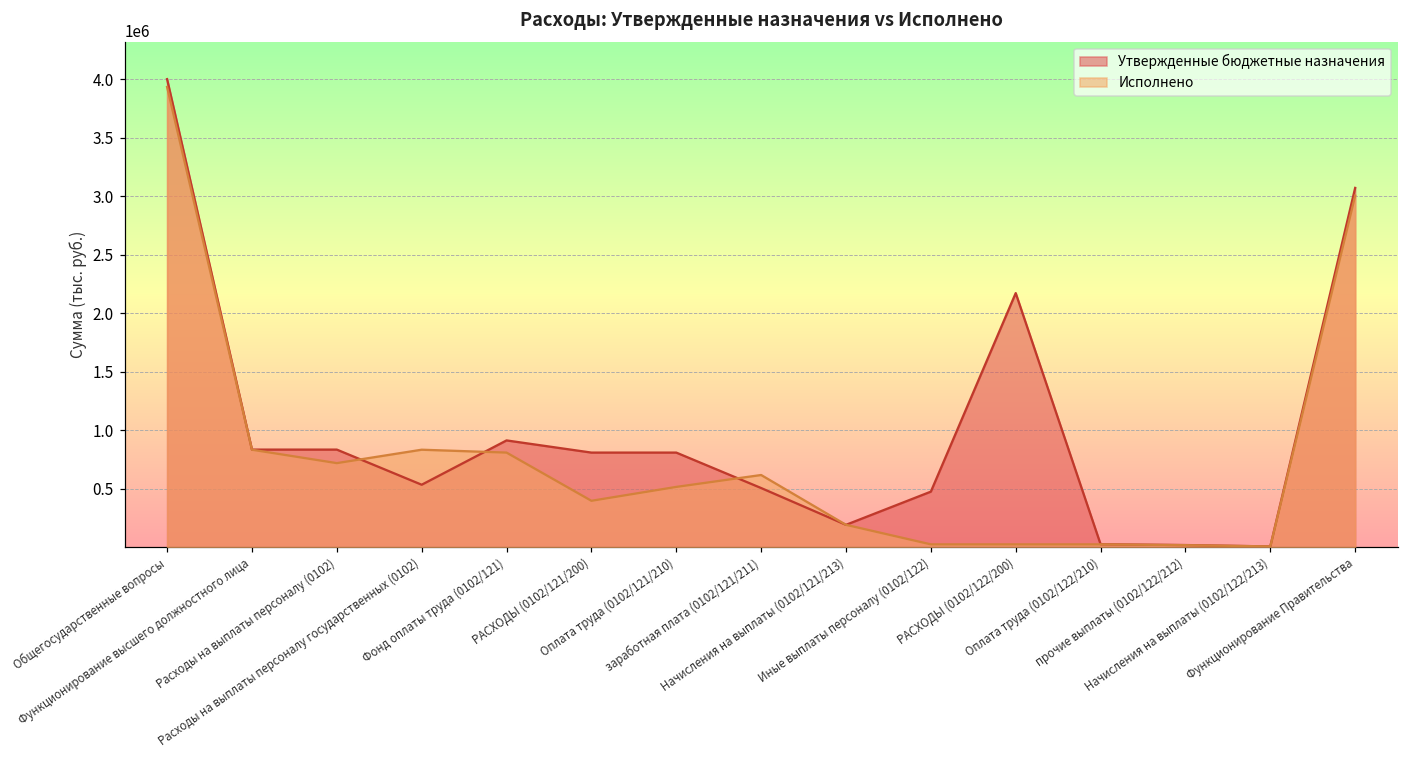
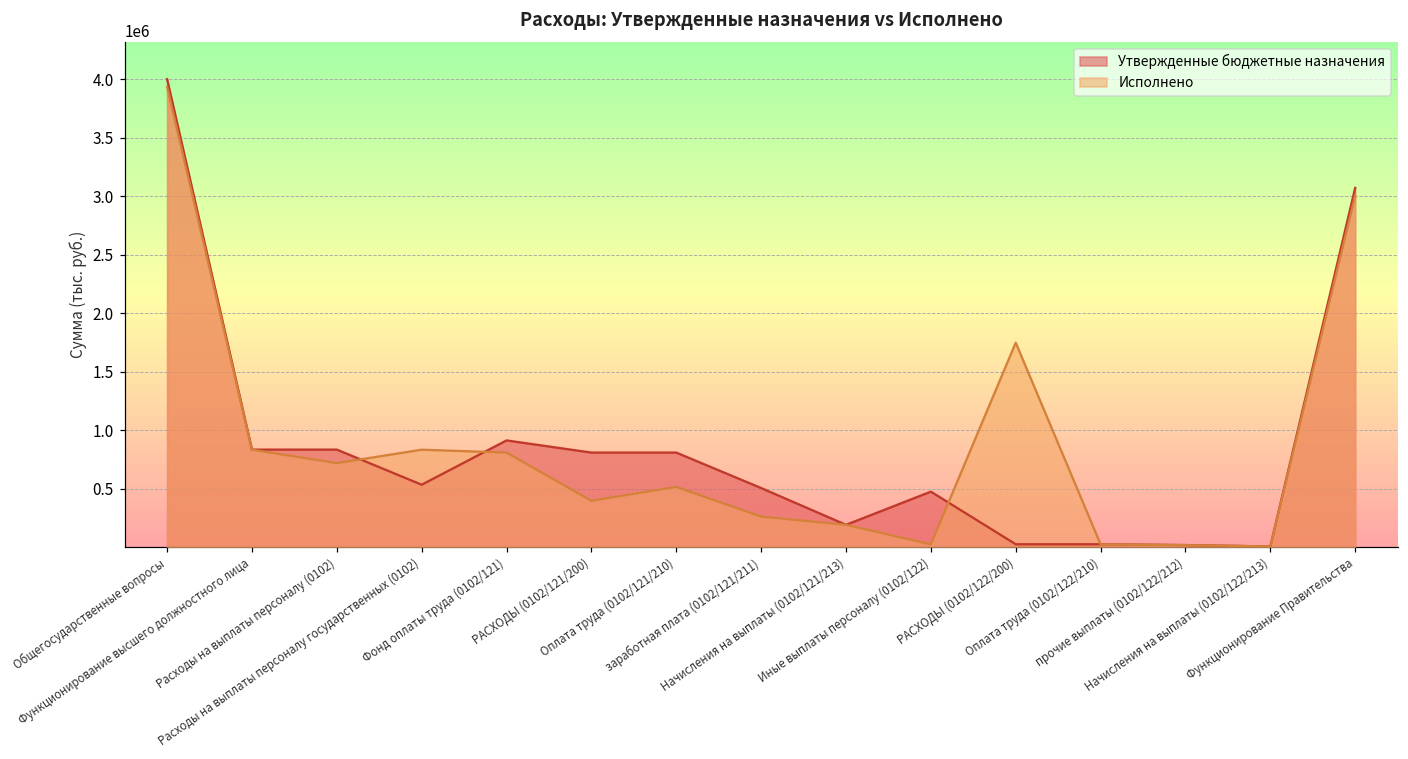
Исполнено, заработная плата (0102/121/211): 620000 -> 260000
Утвержденные бюджетные назначения, РАСХОДЫ (0102/122/200): 2170000 -> 30000
Исполнено, РАСХОДЫ (0102/122/200): 20000 -> 1750000
